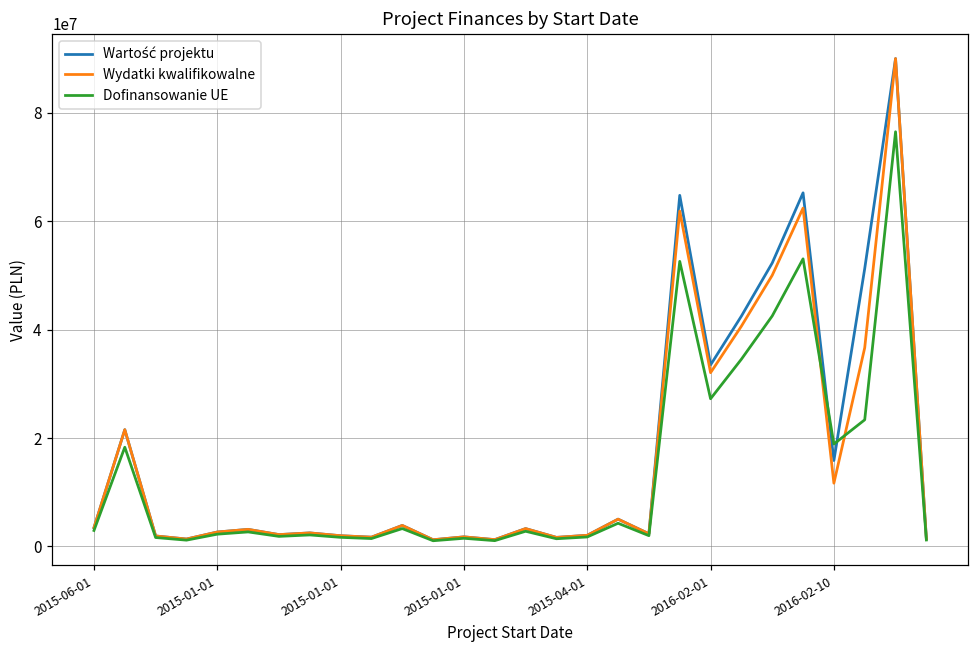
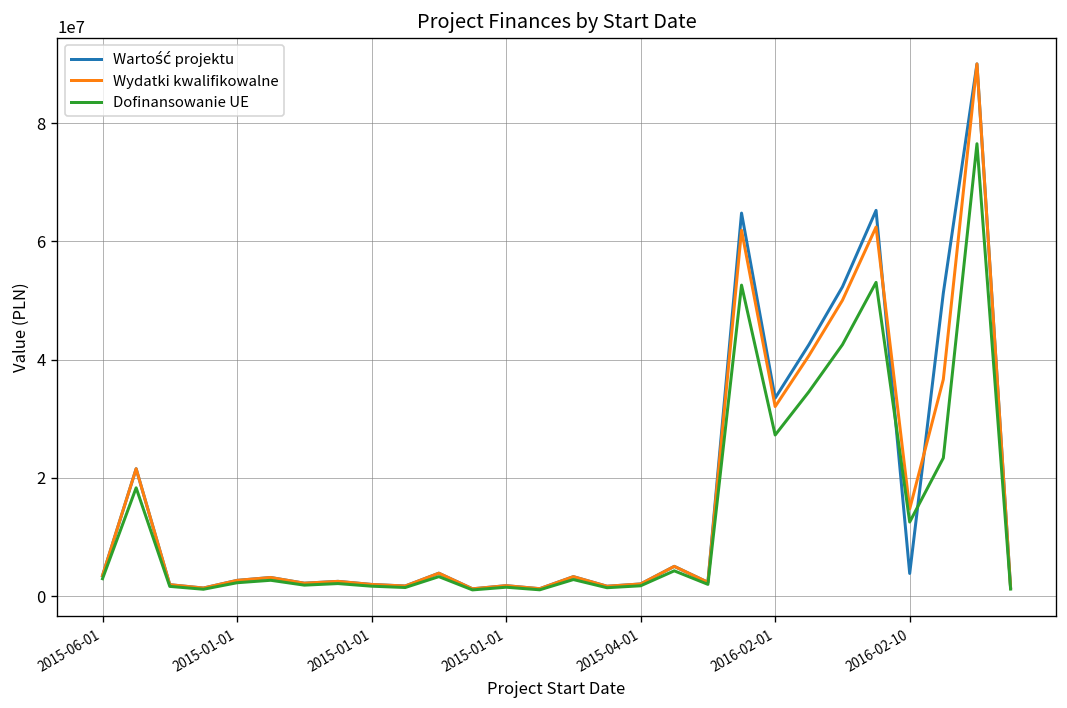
Wartość projektu, 2016-02-10: 16000000 -> 4000000
Wydatki kwalifikowalne, 2016-02-10: 12000000 -> 15000000
Dofinansowanie UE, 2016-02-10: 19000000 -> 13000000
